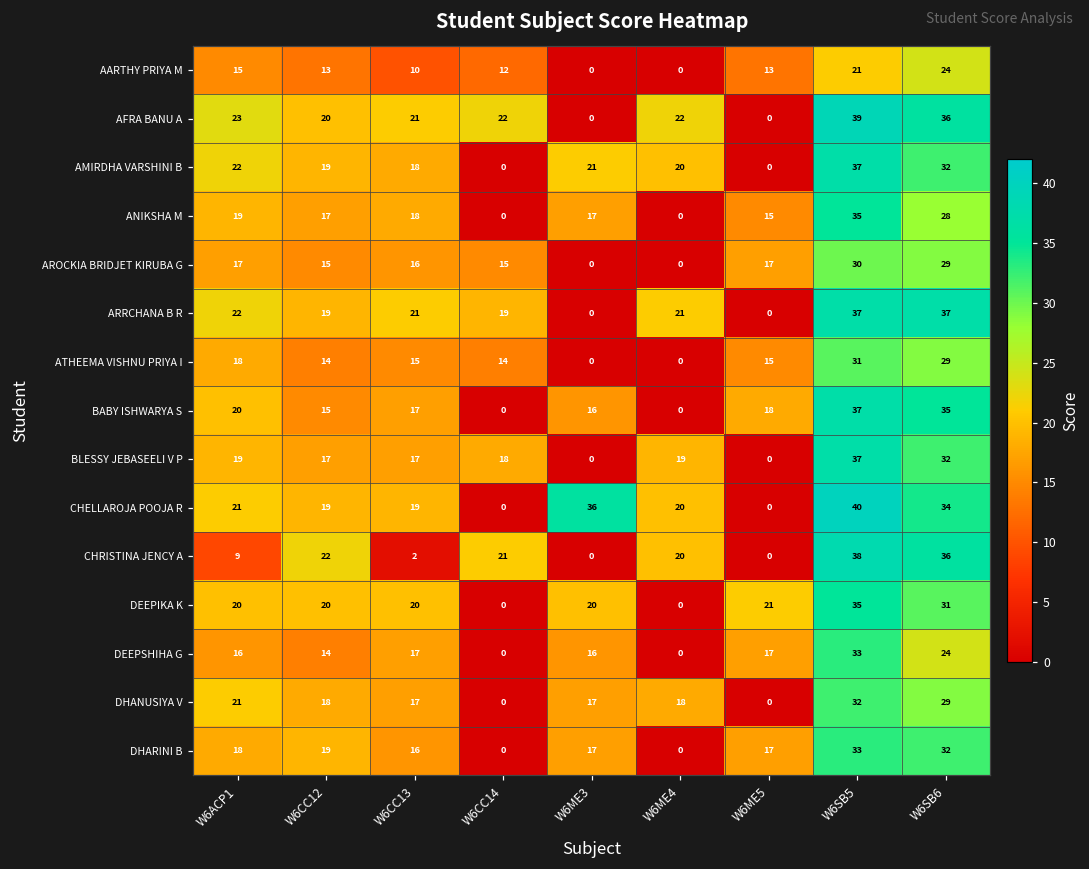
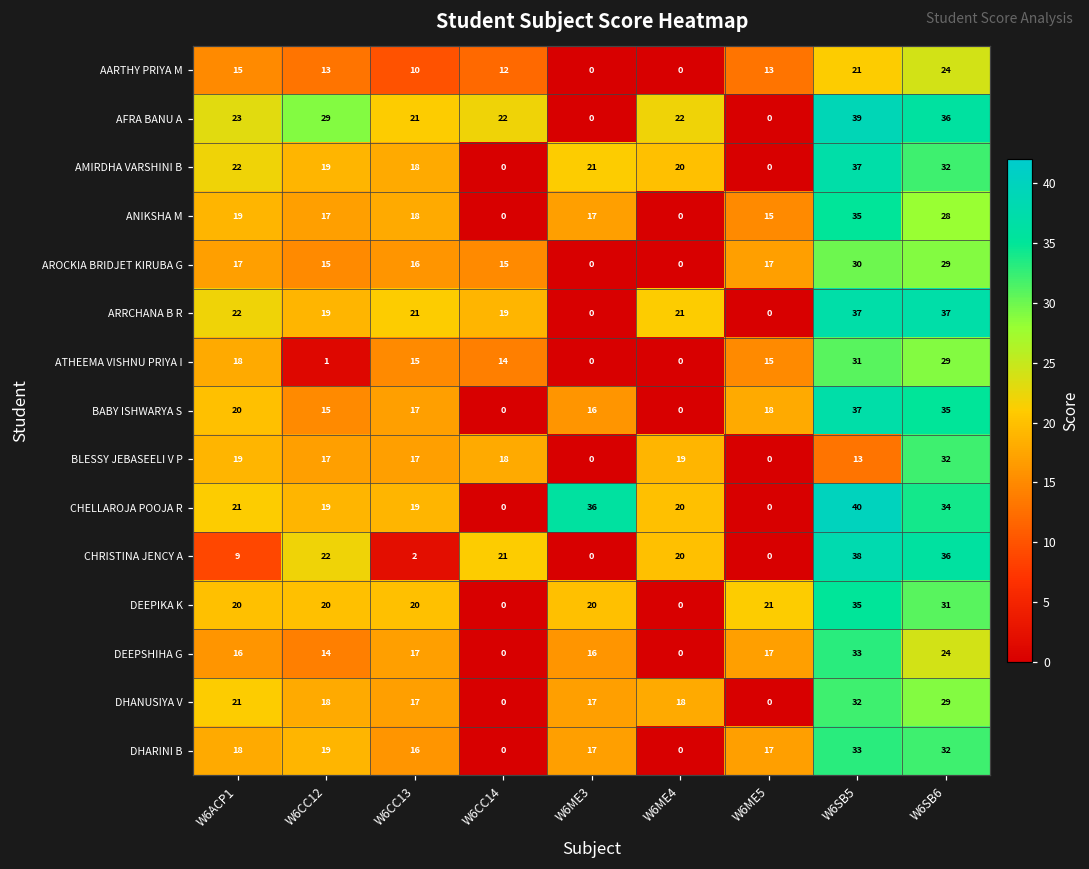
AFRA BANU A, W6CC12: 20 -> 29
ATHEEMA VISHNU PRIYA I, W6CC12: 14 -> 1
BLESSY JEBASEELI V P, W6SB5: 37 -> 13
